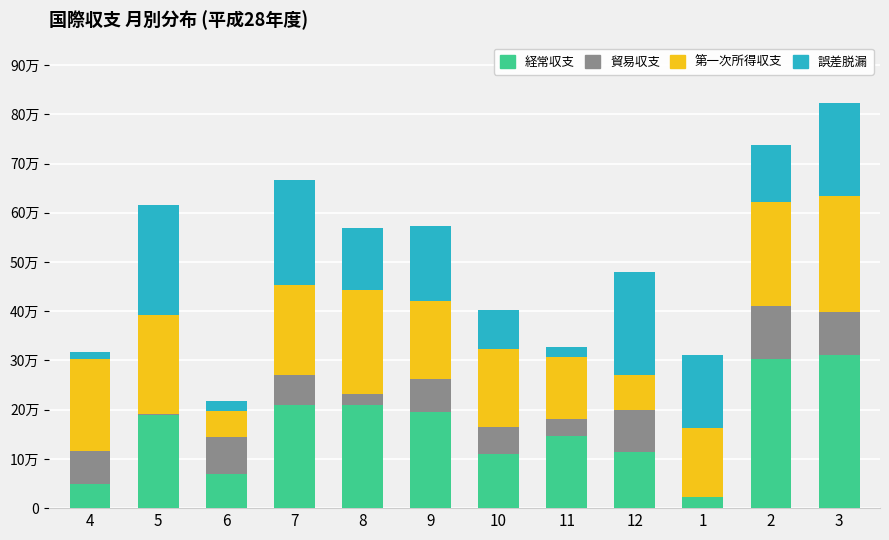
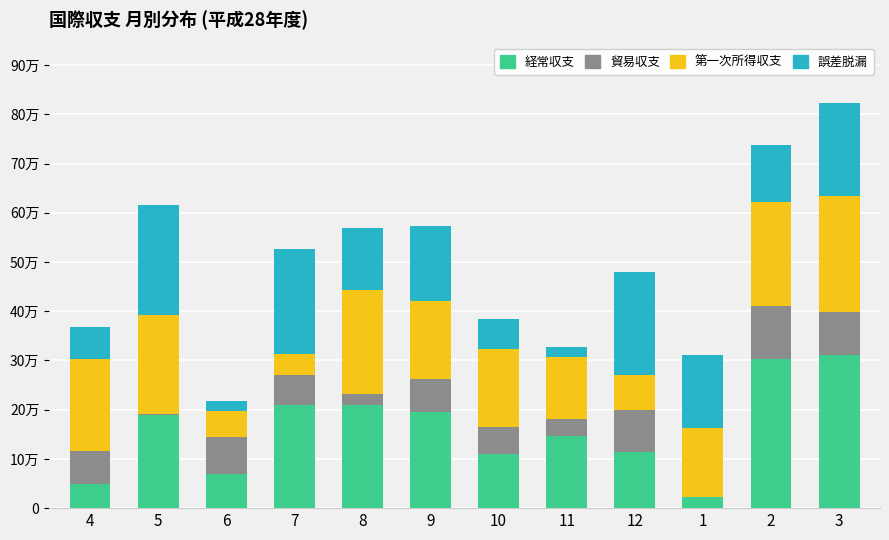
誤差脱漏, 4: 2万 -> 7万
第一次所得収支, 7: 18万 -> 4万
誤差脱漏, 10: 8万 -> 6万
